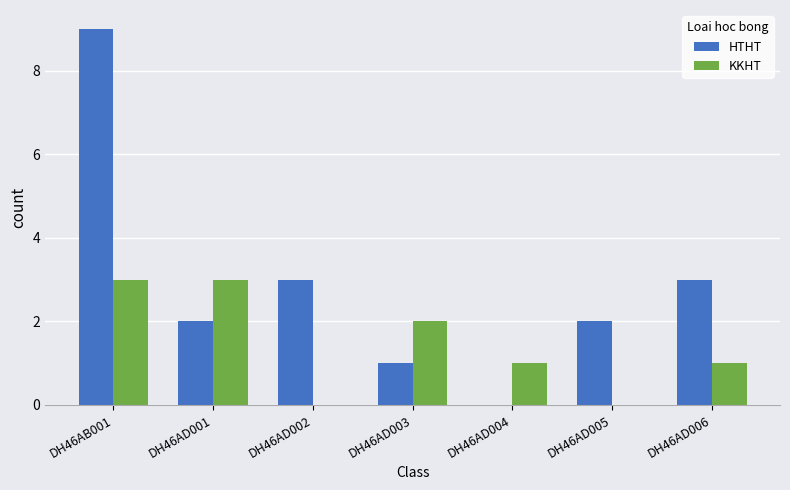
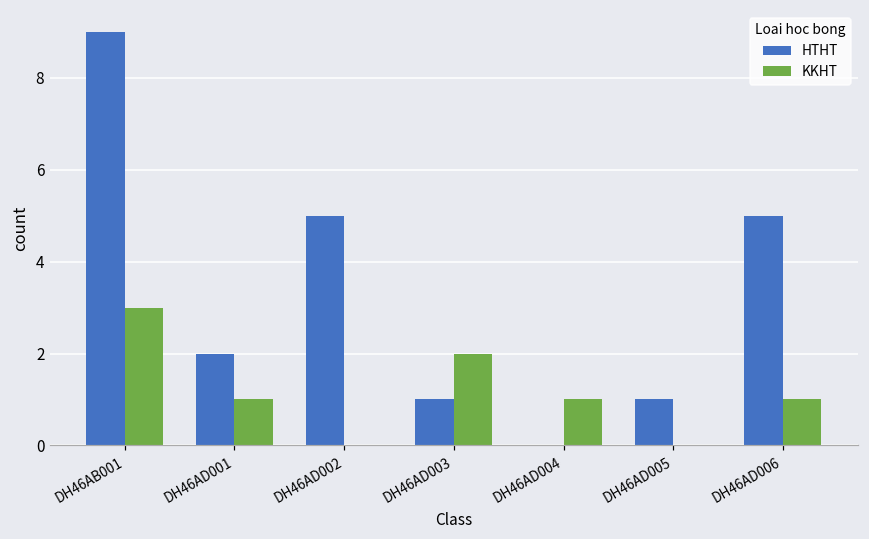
KKHT, DH46AD001: 3 -> 1
HTHT, DH46AD002: 3 -> 5
HTHT, DH46AD005: 2 -> 1
HTHT, DH46AD006: 3 -> 5
